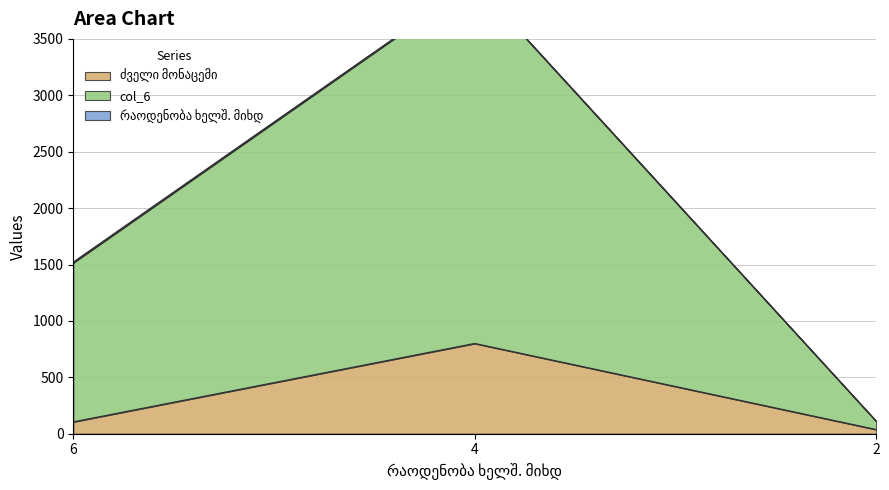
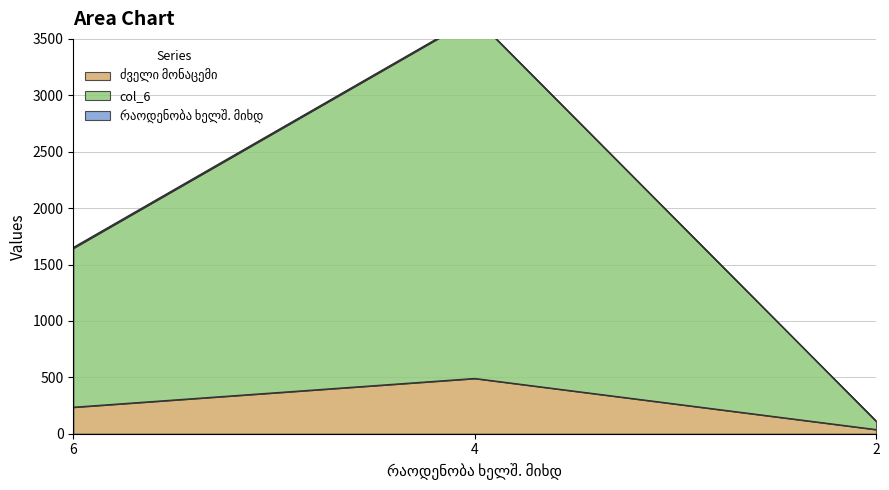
ძველი მონაცემი, 6: 110 -> 240
ძველი მონაცემი, 4: 800 -> 490
